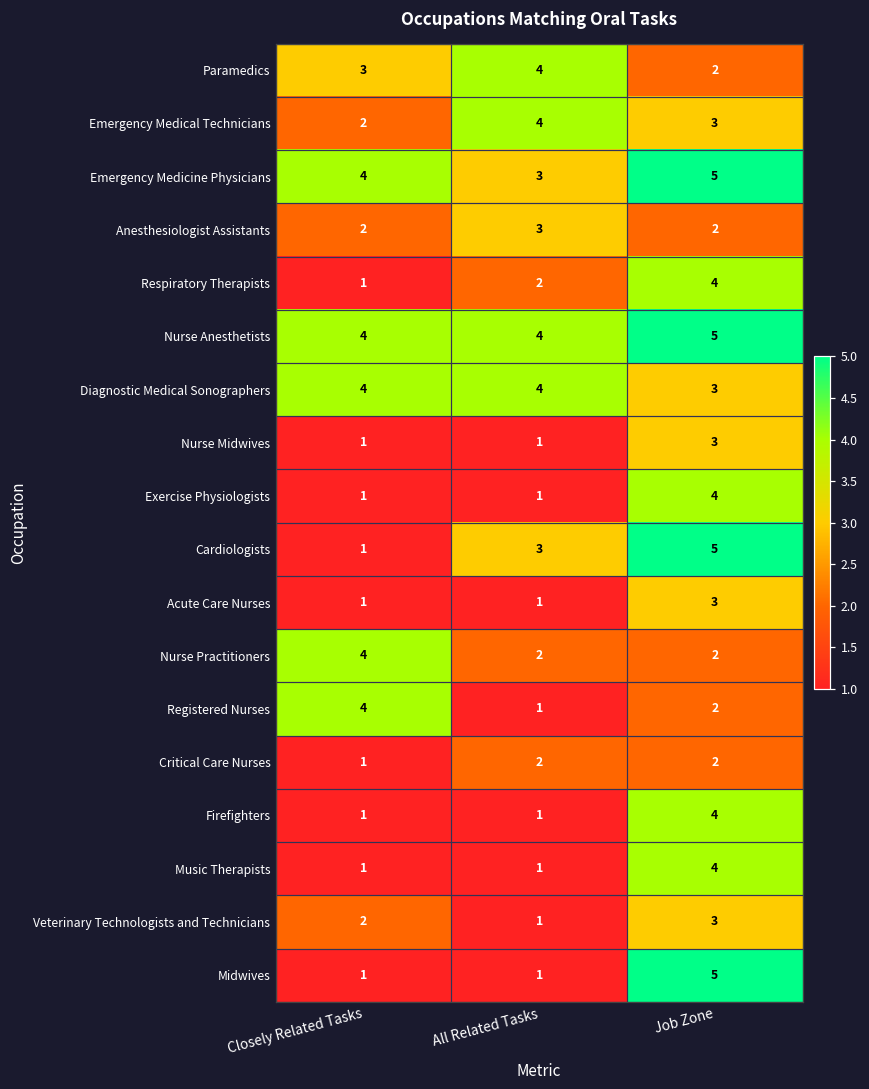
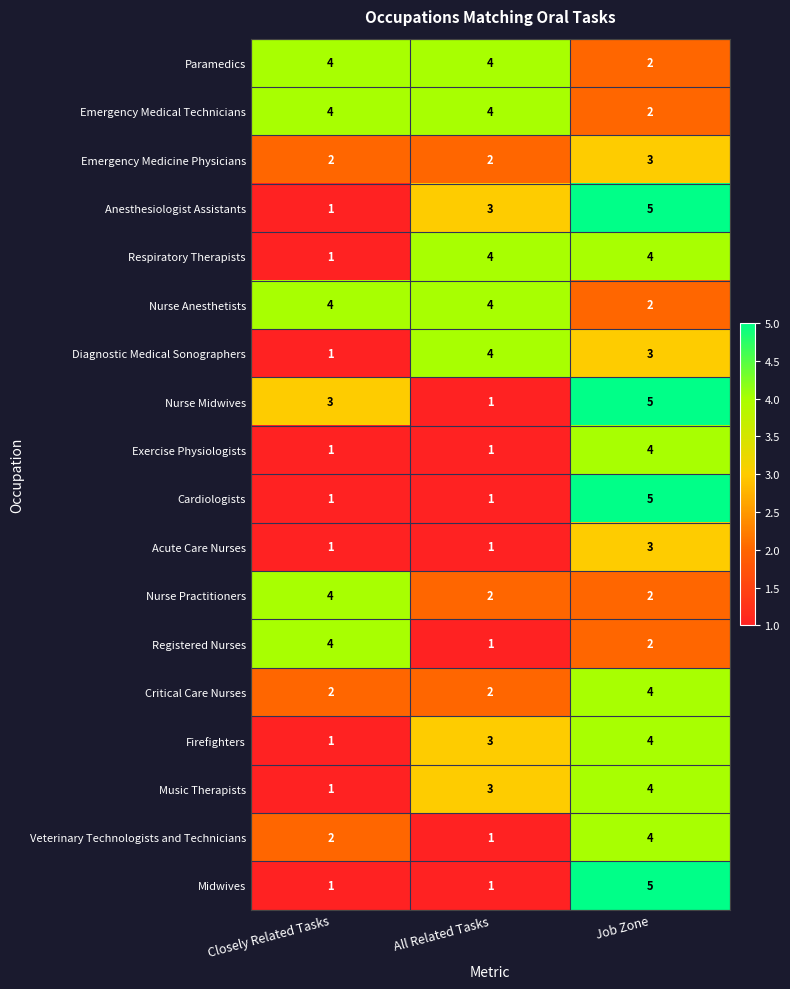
Paramedics, Closely Related Tasks: 3 -> 4
Emergency Medical Technicians, Closely Related Tasks: 2 -> 4
Emergency Medical Technicians, Job Zone: 3 -> 2
Emergency Medicine Physicians, Closely Related Tasks: 4 -> 2
Emergency Medicine Physicians, All Related Tasks: 3 -> 2
Emergency Medicine Physicians, Job Zone: 5 -> 3
Anesthesiologist Assistants, Closely Related Tasks: 2 -> 1
Anesthesiologist Assistants, Job Zone: 2 -> 5
Respiratory Therapists, All Related Tasks: 2 -> 4
Nurse Anesthetists, Job Zone: 5 -> 2
Diagnostic Medical Sonographers, Closely Related Tasks: 4 -> 1
Nurse Midwives, Closely Related Tasks: 1 -> 3
Nurse Midwives, Job Zone: 3 -> 5
Cardiologists, All Related Tasks: 3 -> 1
Critical Care Nurses, Closely Related Tasks: 1 -> 2
Critical Care Nurses, Job Zone: 2 -> 4
Firefighters, All Related Tasks: 1 -> 3
Music Therapists, All Related Tasks: 1 -> 3
Veterinary Technologists and Technicians, Job Zone: 3 -> 4
